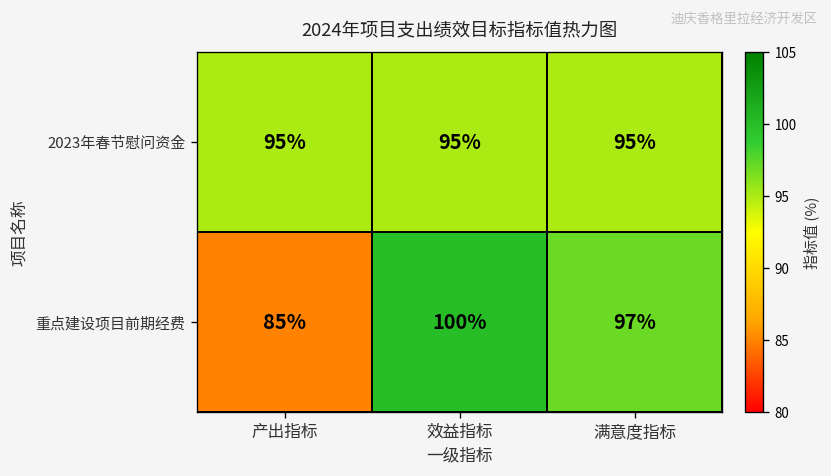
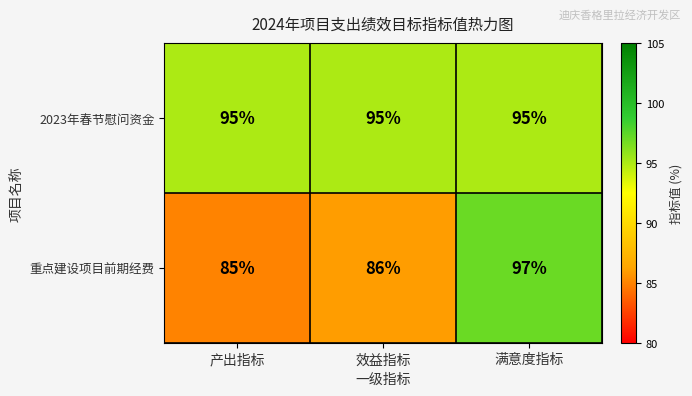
重点建设项目前期经费, 效益指标: 100% -> 86%
